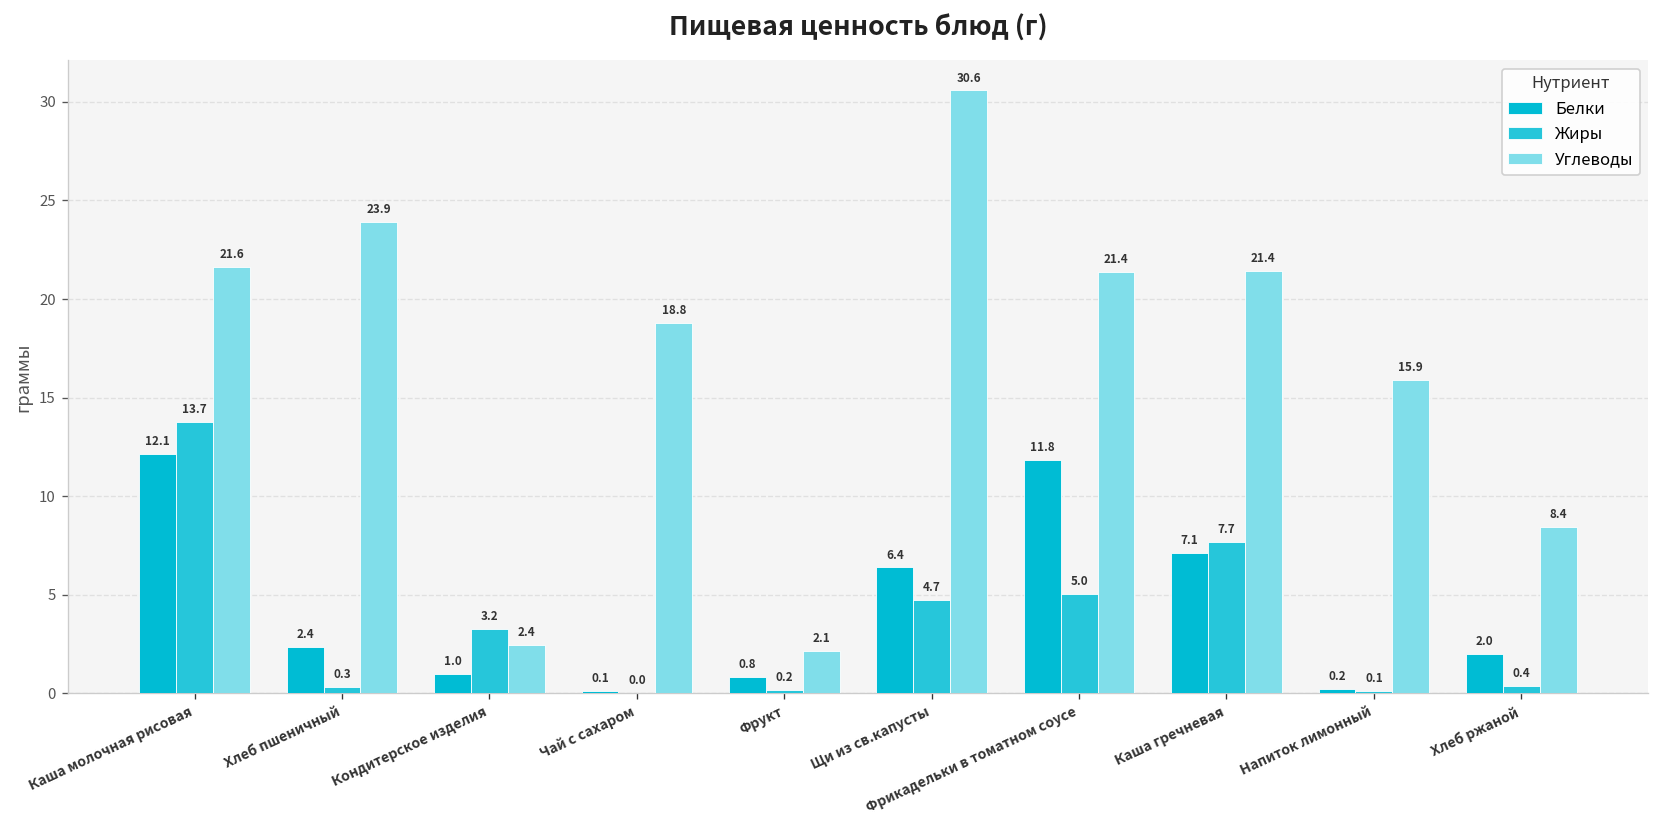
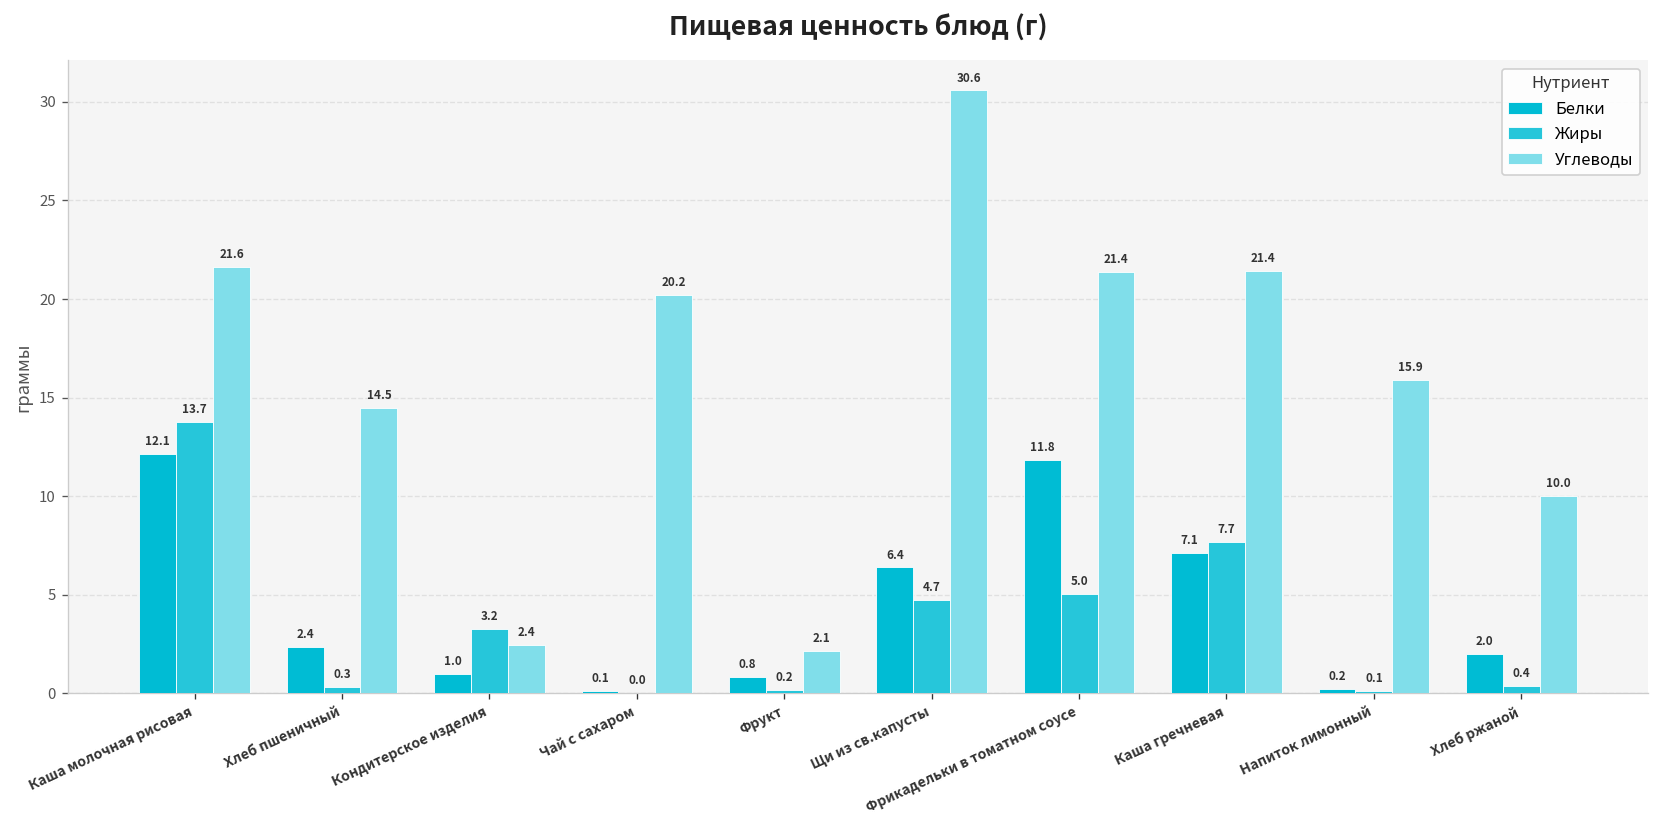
Углеводы, Хлеб пшеничный: 23.9 -> 14.5
Углеводы, Чай с сахаром: 18.8 -> 20.2
Углеводы, Хлеб ржаной: 8.4 -> 10.0
